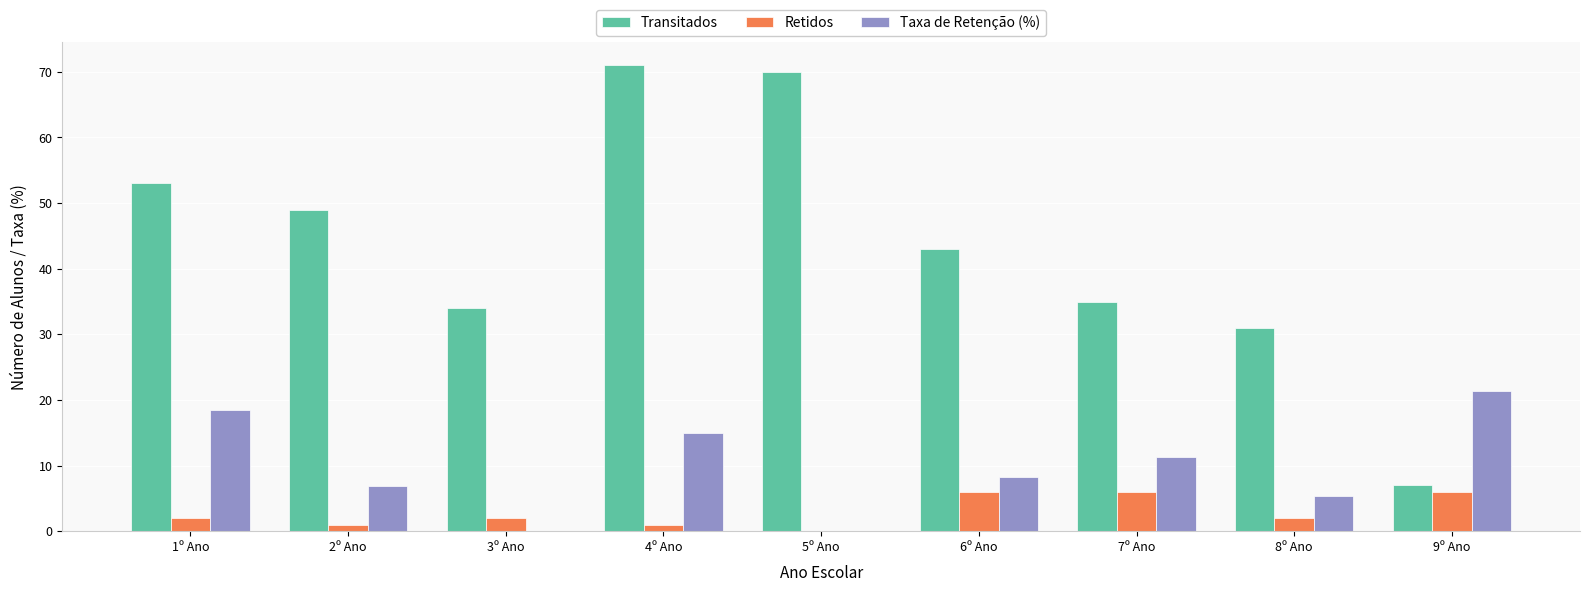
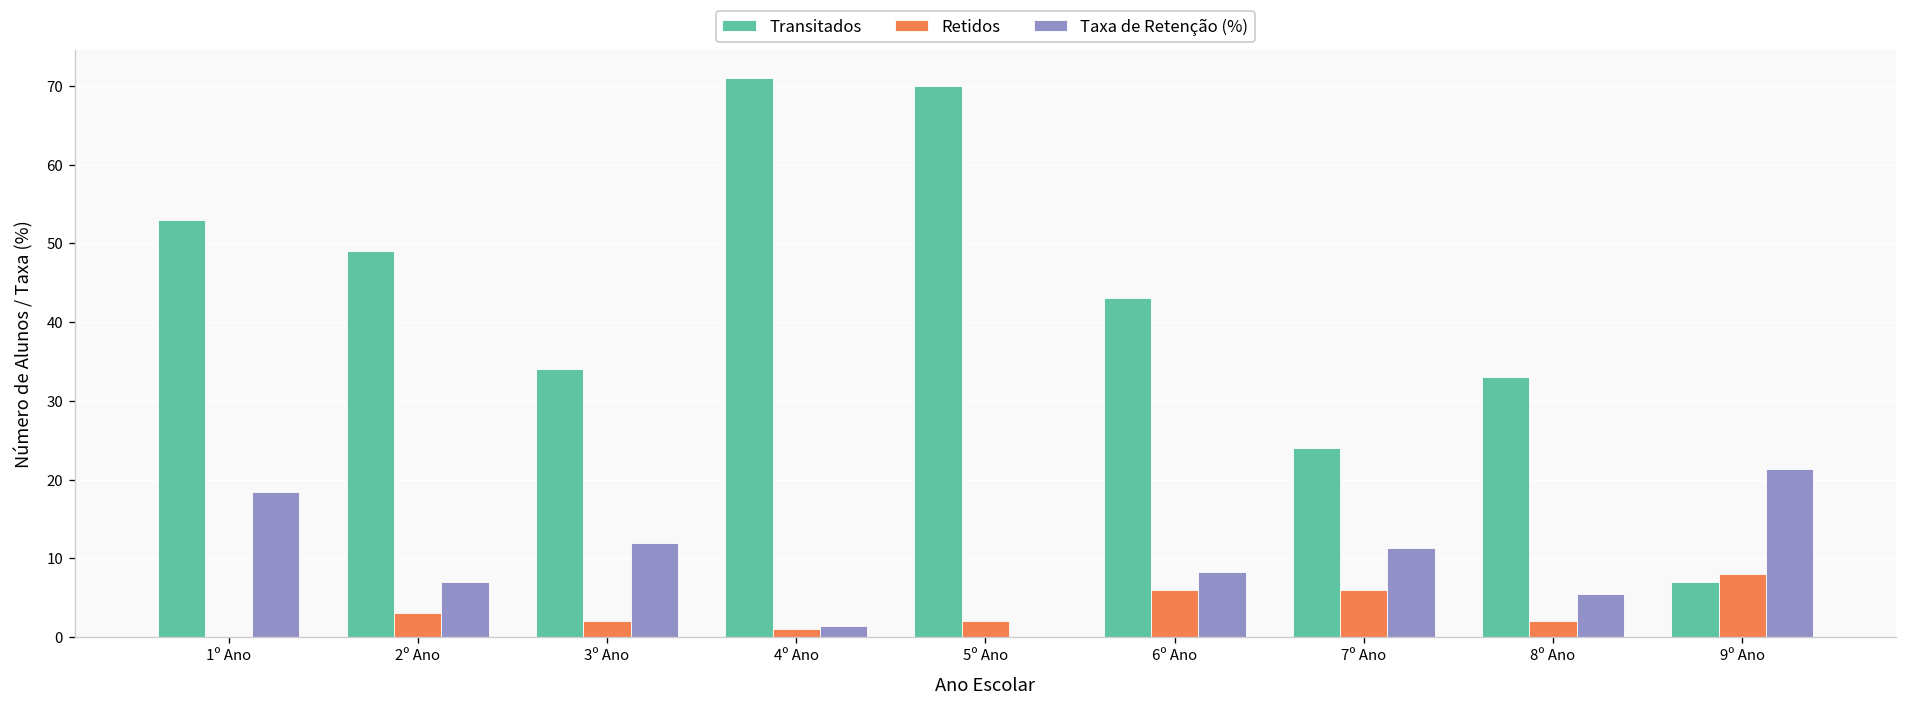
Retidos, 1º Ano: 2 -> 0
Retidos, 2º Ano: 1 -> 3
Taxa de Retenção (%), 3º Ano: 0 -> 12
Taxa de Retenção (%), 4º Ano: 15 -> 1
Retidos, 5º Ano: 0 -> 2
Transitados, 7º Ano: 35 -> 24
Transitados, 8º Ano: 31 -> 33
Retidos, 9º Ano: 6 -> 8
